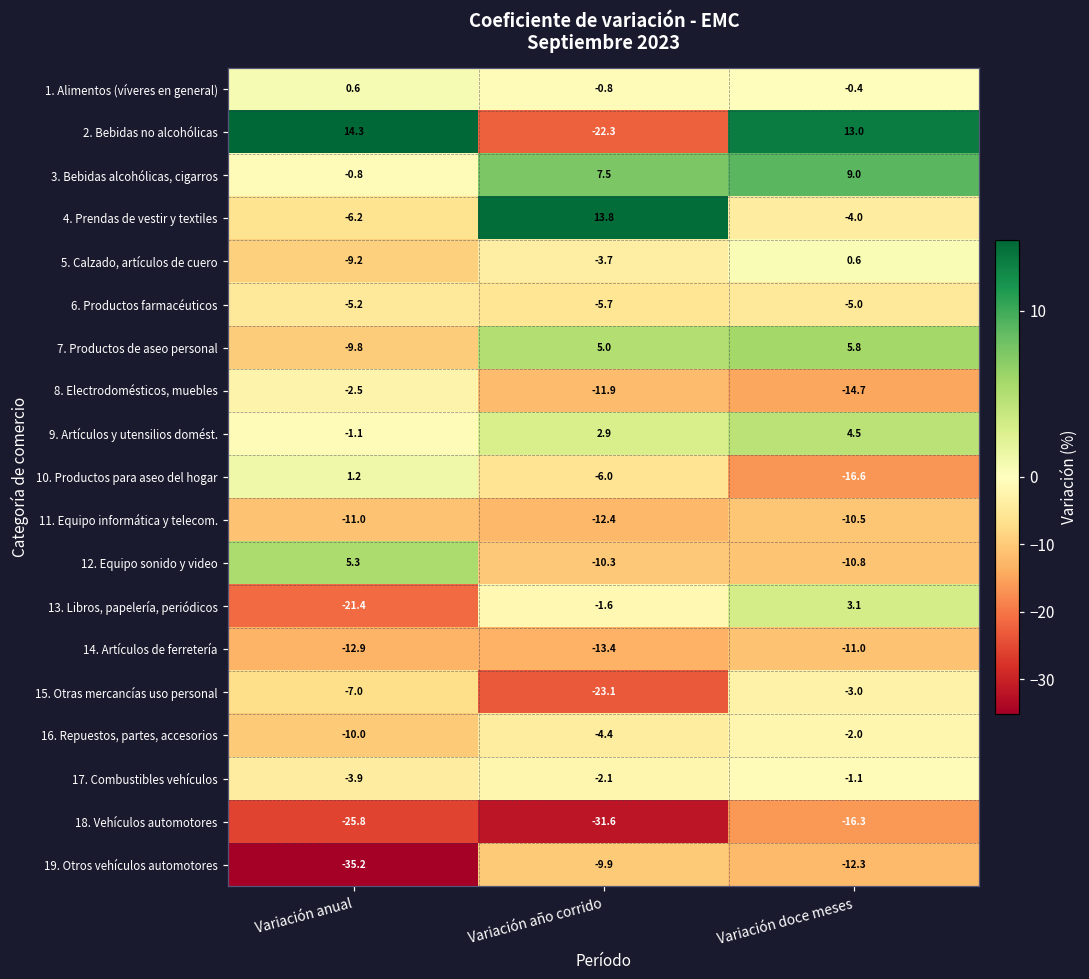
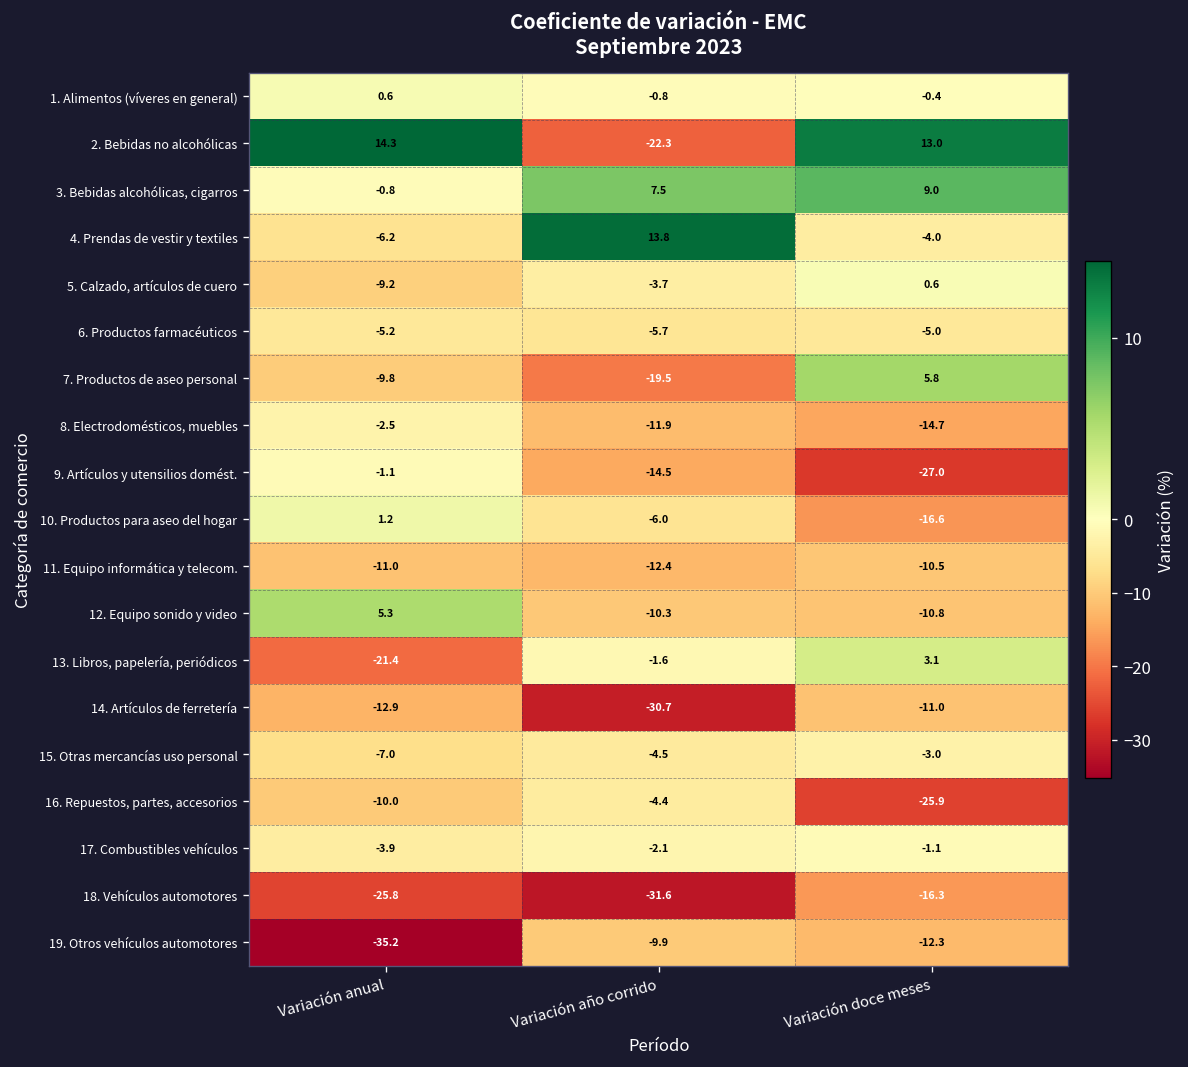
7. Productos de aseo personal, Variación año corrido: 5.0 -> -19.5
9. Artículos y utensilios domést., Variación año corrido: 2.9 -> -14.5
9. Artículos y utensilios domést., Variación doce meses: 4.5 -> -27.0
14. Artículos de ferretería, Variación año corrido: -13.4 -> -30.7
15. Otras mercancías uso personal, Variación año corrido: -23.1 -> -4.5
16. Repuestos, partes, accesorios, Variación doce meses: -2.0 -> -25.9
